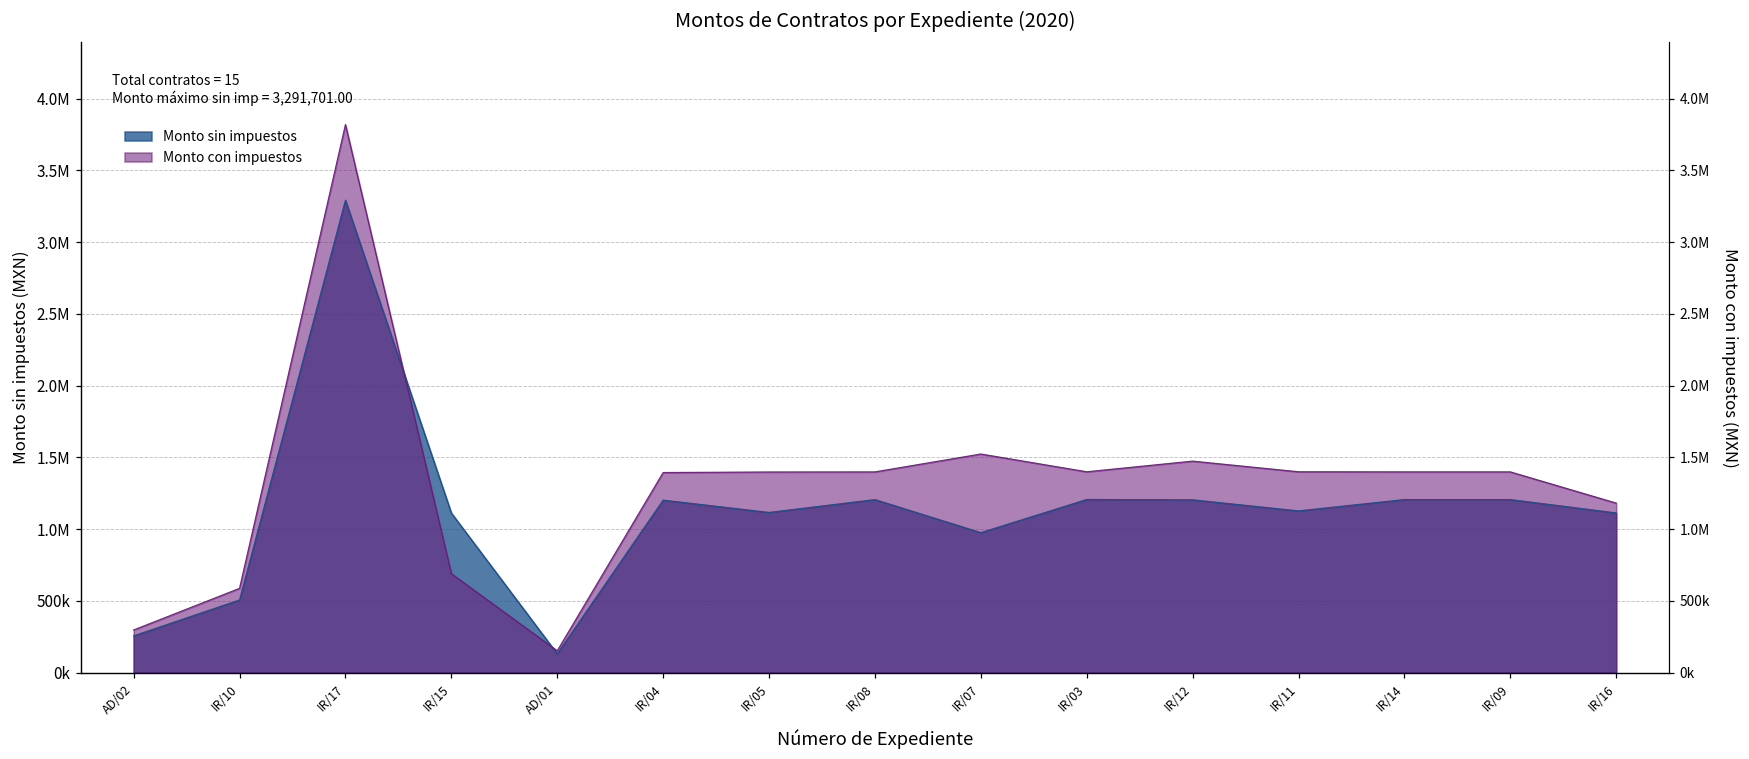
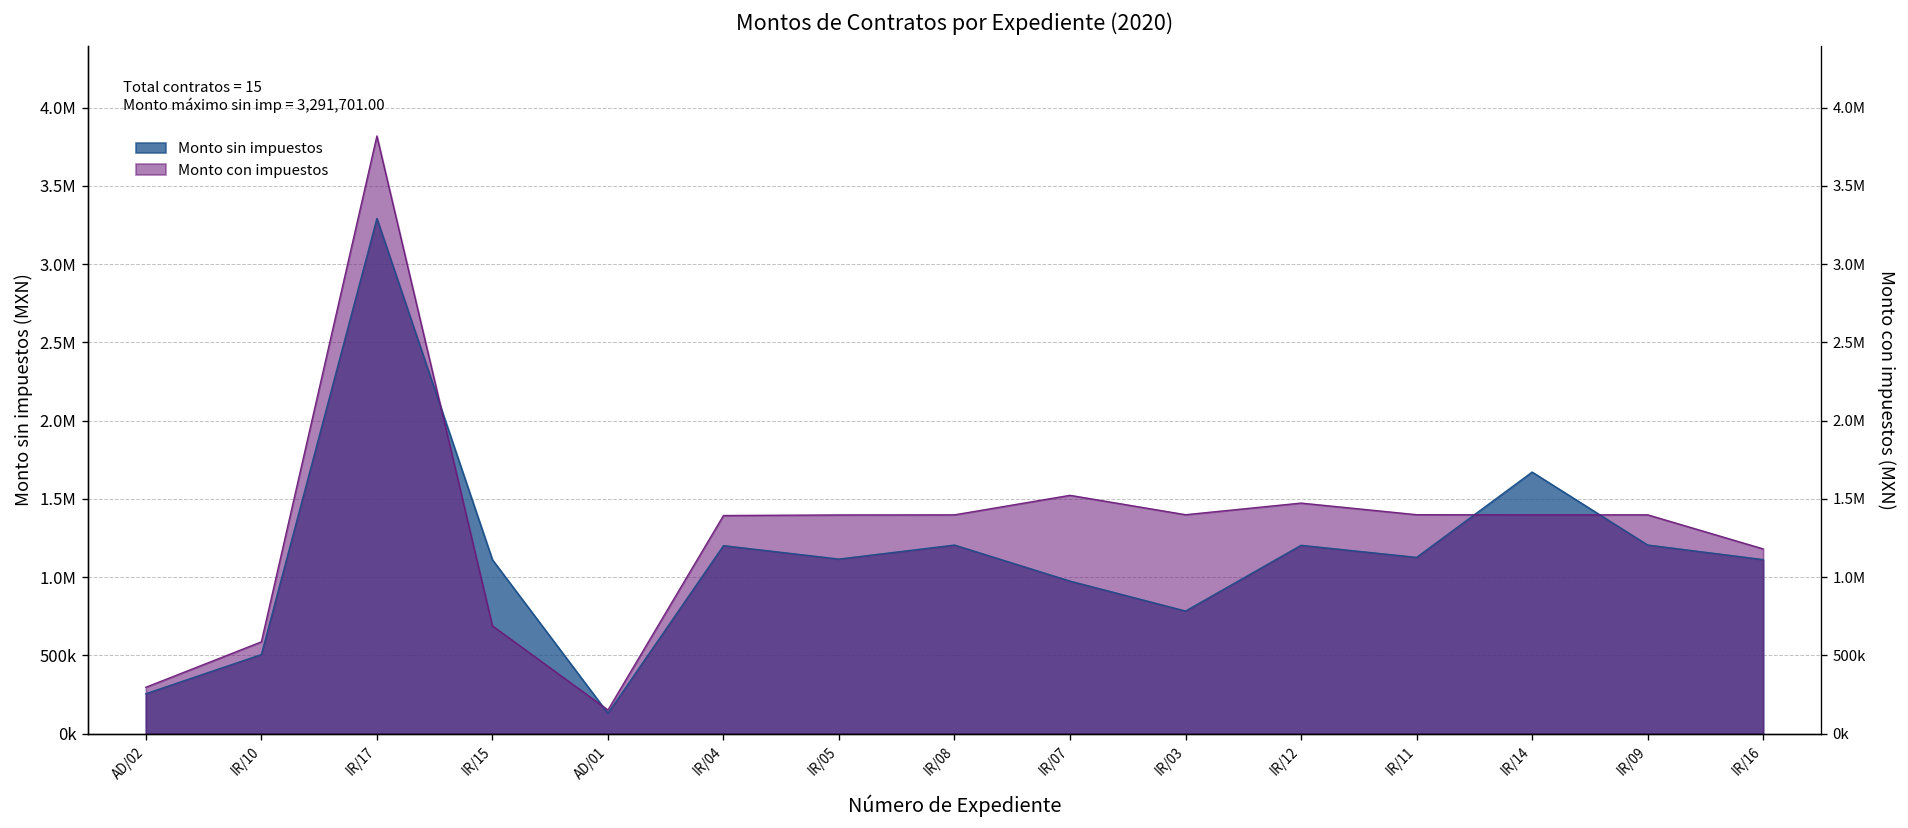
Monto sin impuestos, IR/03: 1210000 -> 780000
Monto sin impuestos, IR/14: 1210000 -> 1670000
